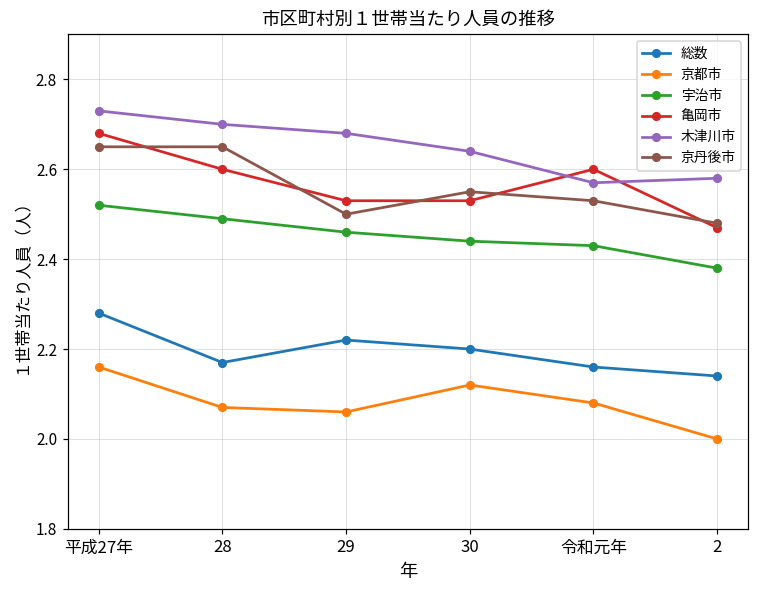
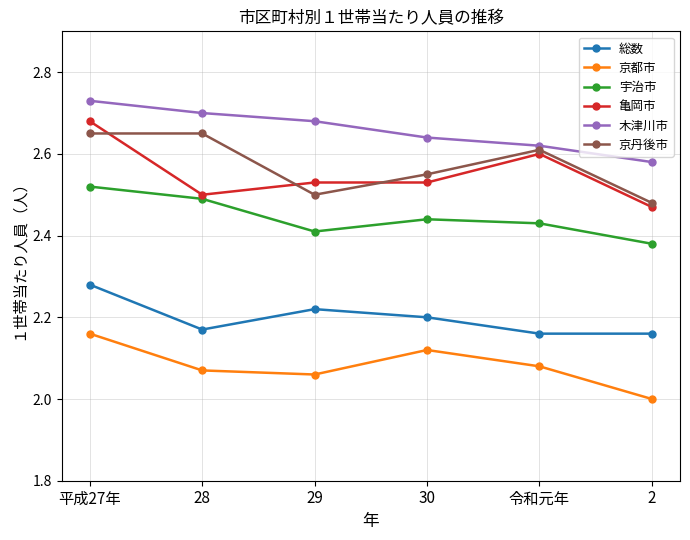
亀岡市, 28: 2.6 -> 2.5
宇治市, 29: 2.46 -> 2.41
木津川市, 令和元年: 2.57 -> 2.62
京丹後市, 令和元年: 2.53 -> 2.61
総数, 2: 2.14 -> 2.16
